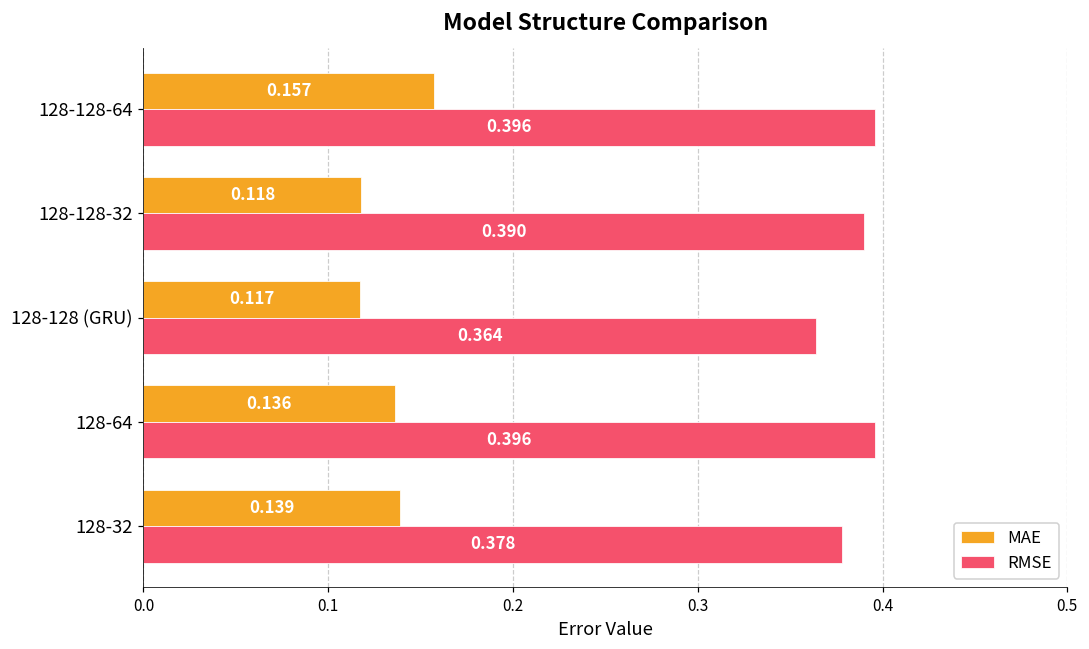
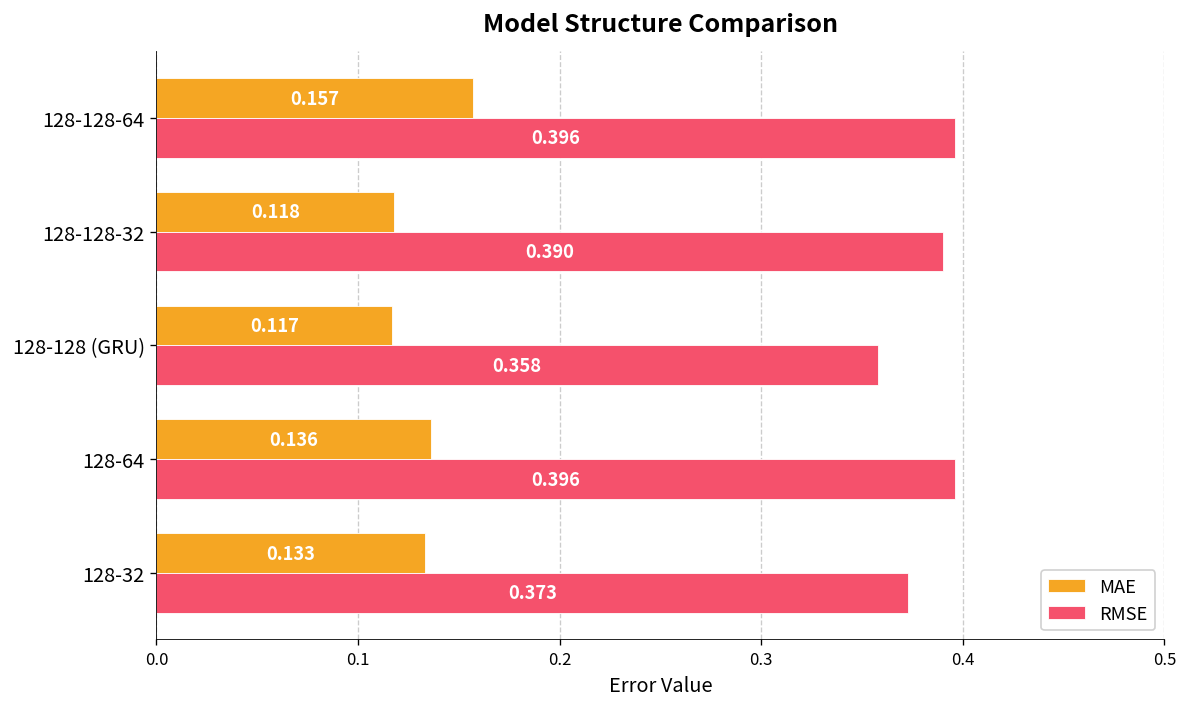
RMSE, 128-128 (GRU): 0.364 -> 0.358
MAE, 128-32: 0.139 -> 0.133
RMSE, 128-32: 0.378 -> 0.373
